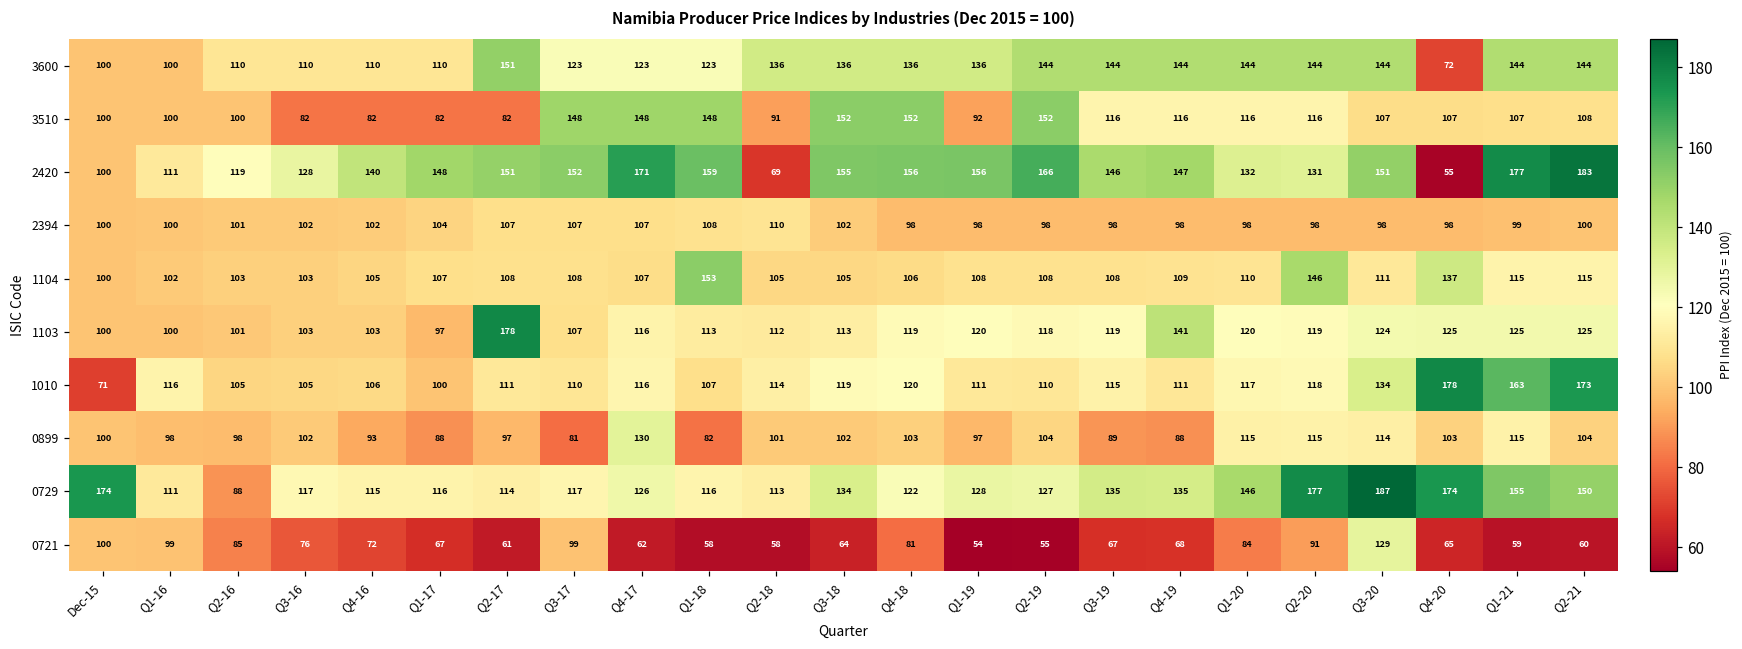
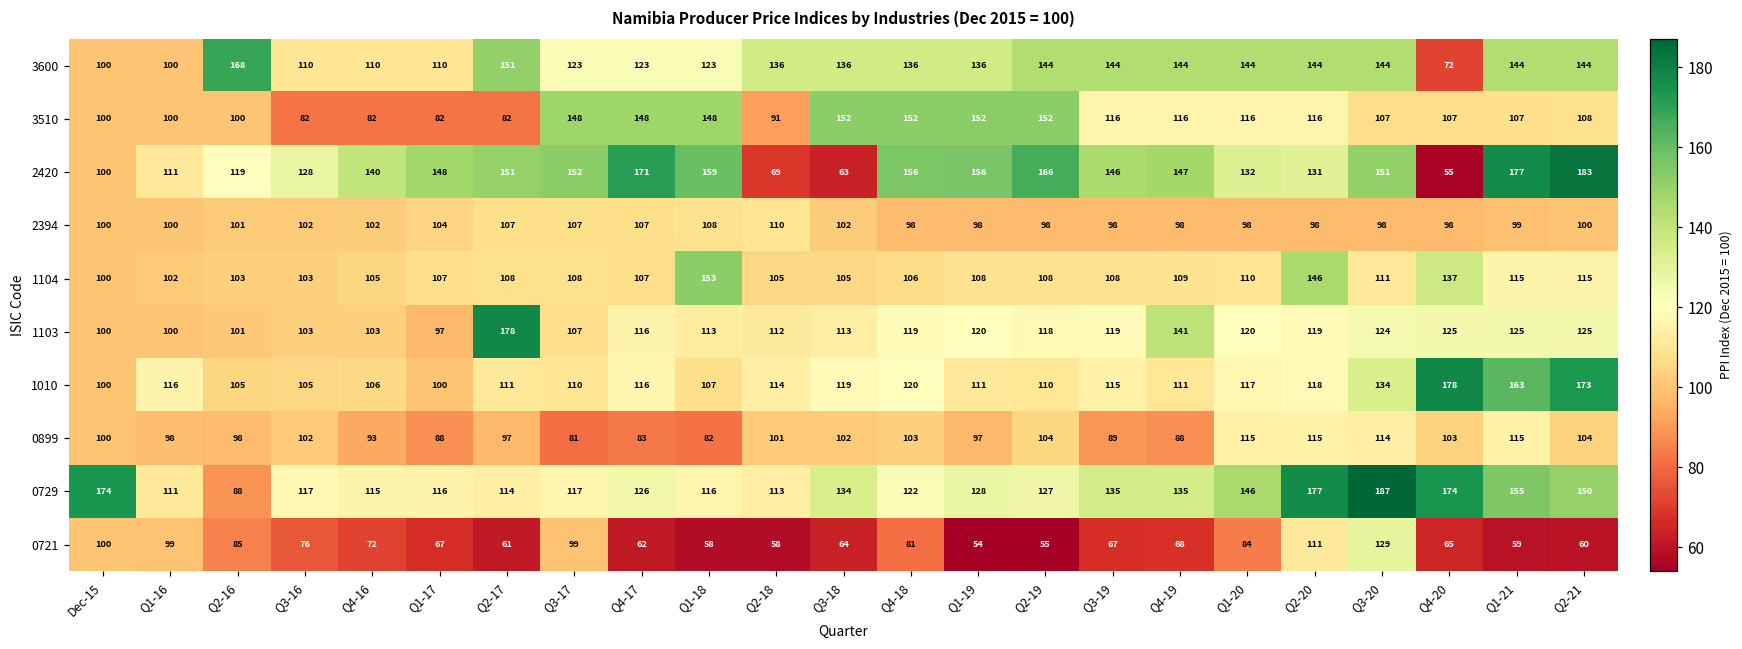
3600, Q2-16: 110 -> 168
3510, Q1-19: 92 -> 152
2420, Q3-18: 155 -> 63
1010, Dec-15: 71 -> 100
0899, Q4-17: 130 -> 83
0721, Q2-20: 91 -> 111
